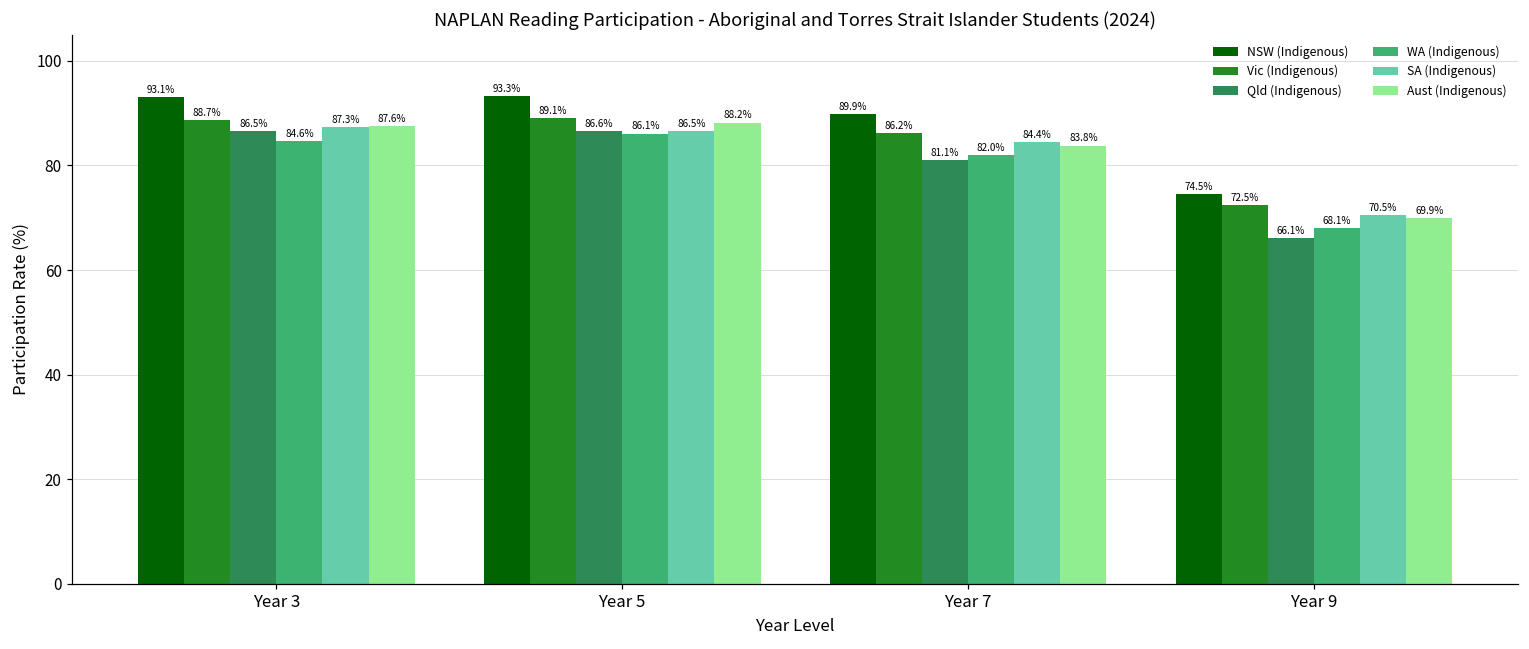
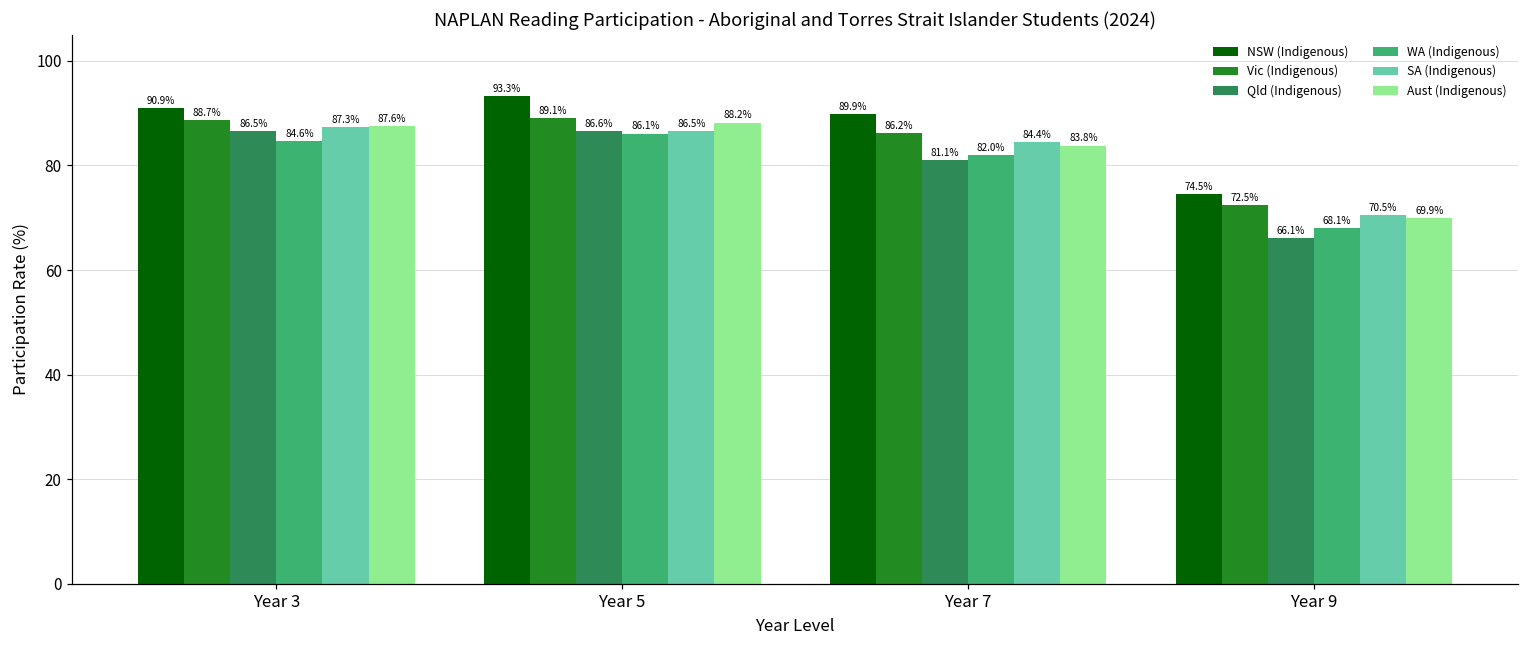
NSW (Indigenous), Year 3: 93.1% -> 90.9%
